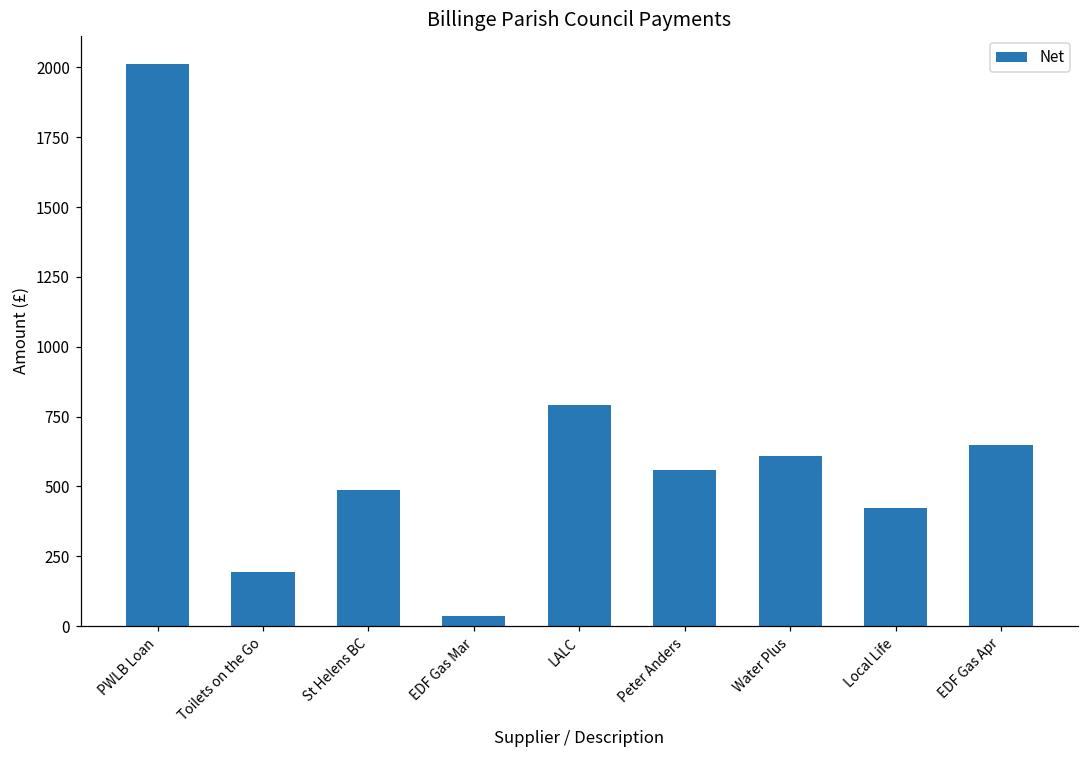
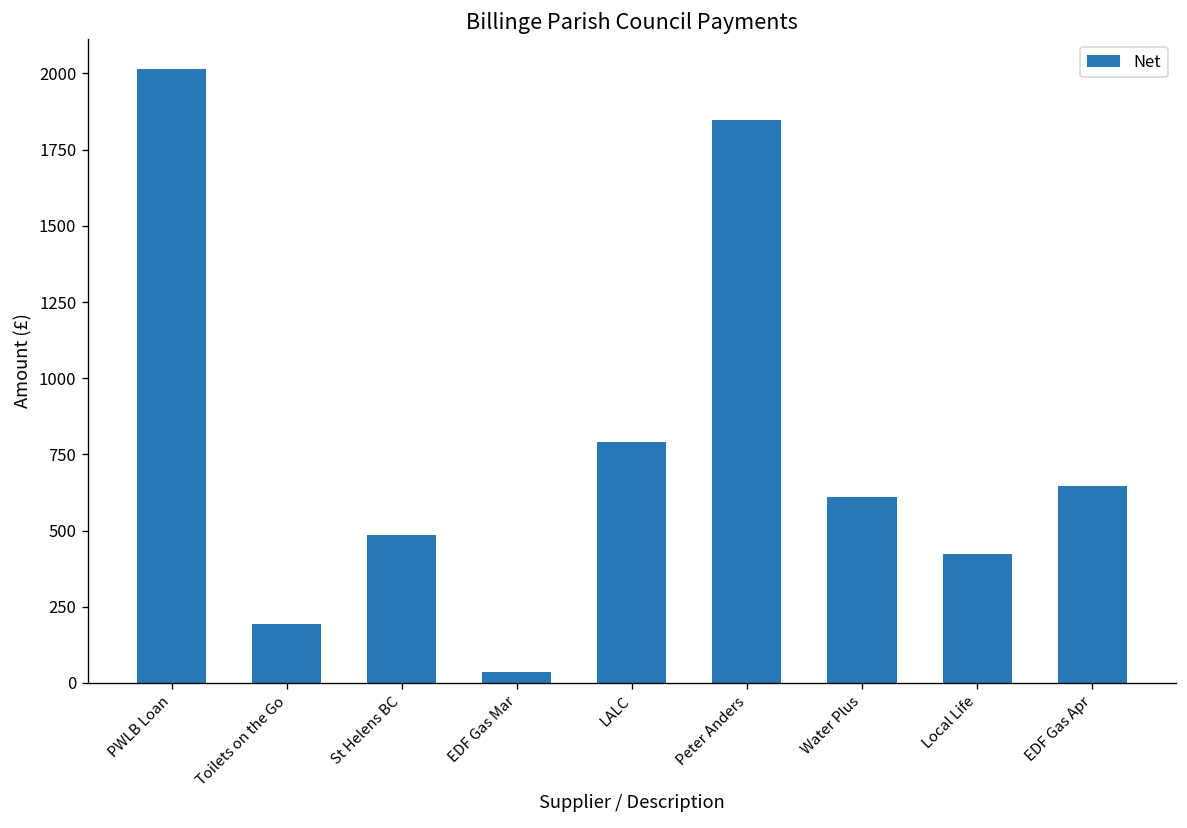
Peter Anders: 560 -> 1850
